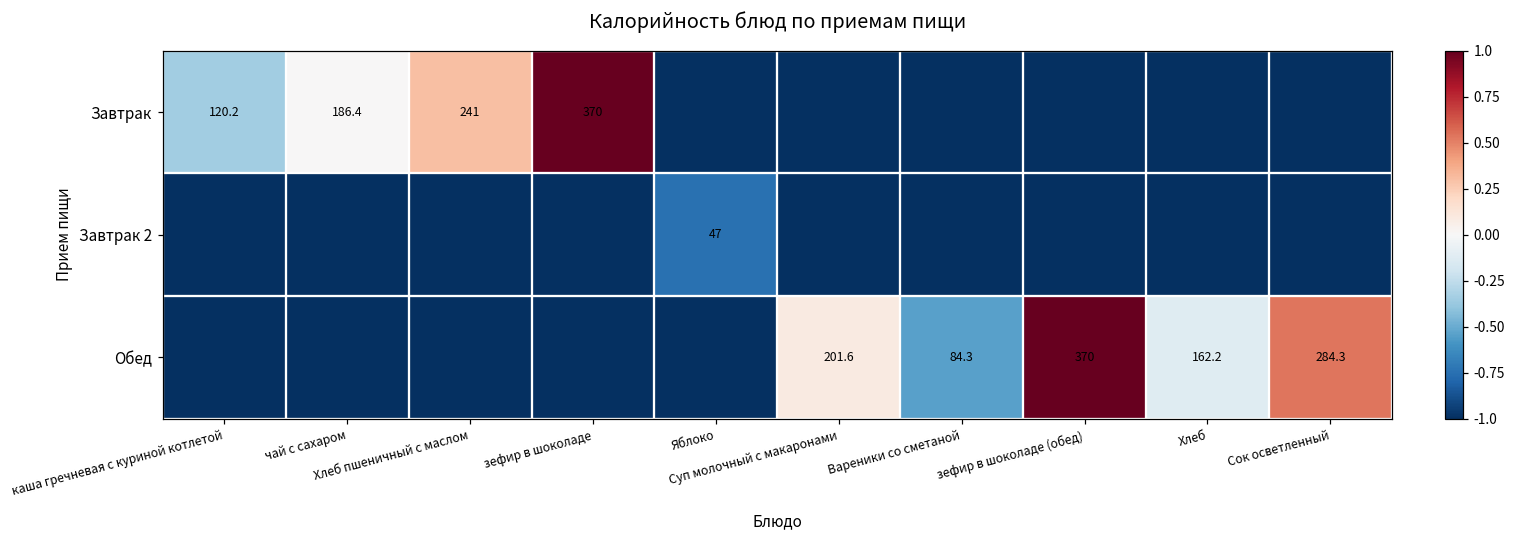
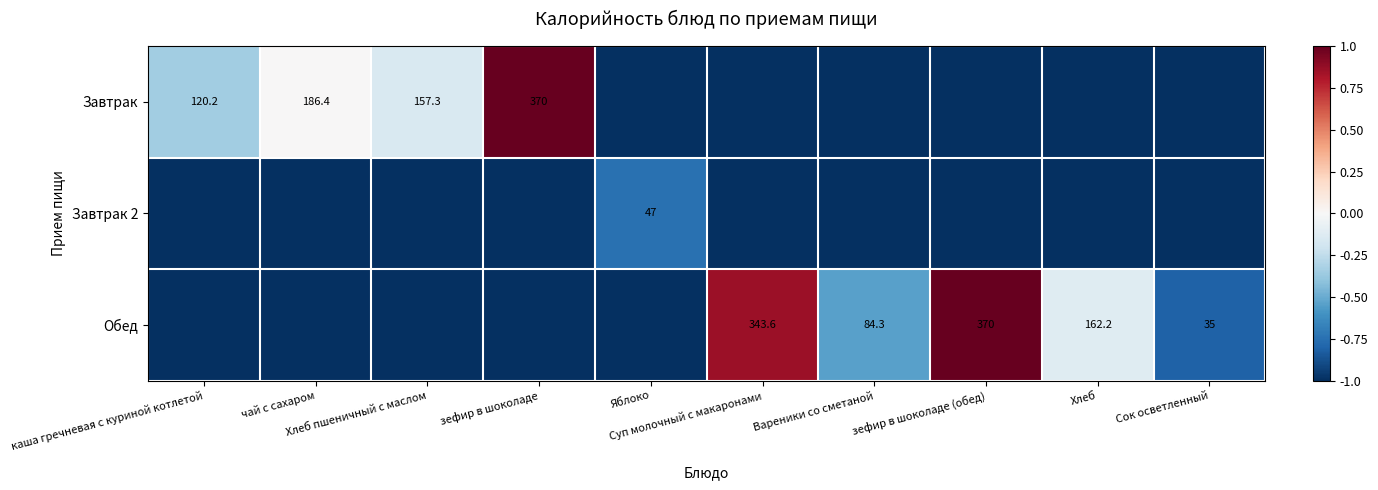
Завтрак, Хлеб пшеничный с маслом: 241 -> 157.3
Обед, Суп молочный с макаронами: 201.6 -> 343.6
Обед, Сок осветленный: 284.3 -> 35
